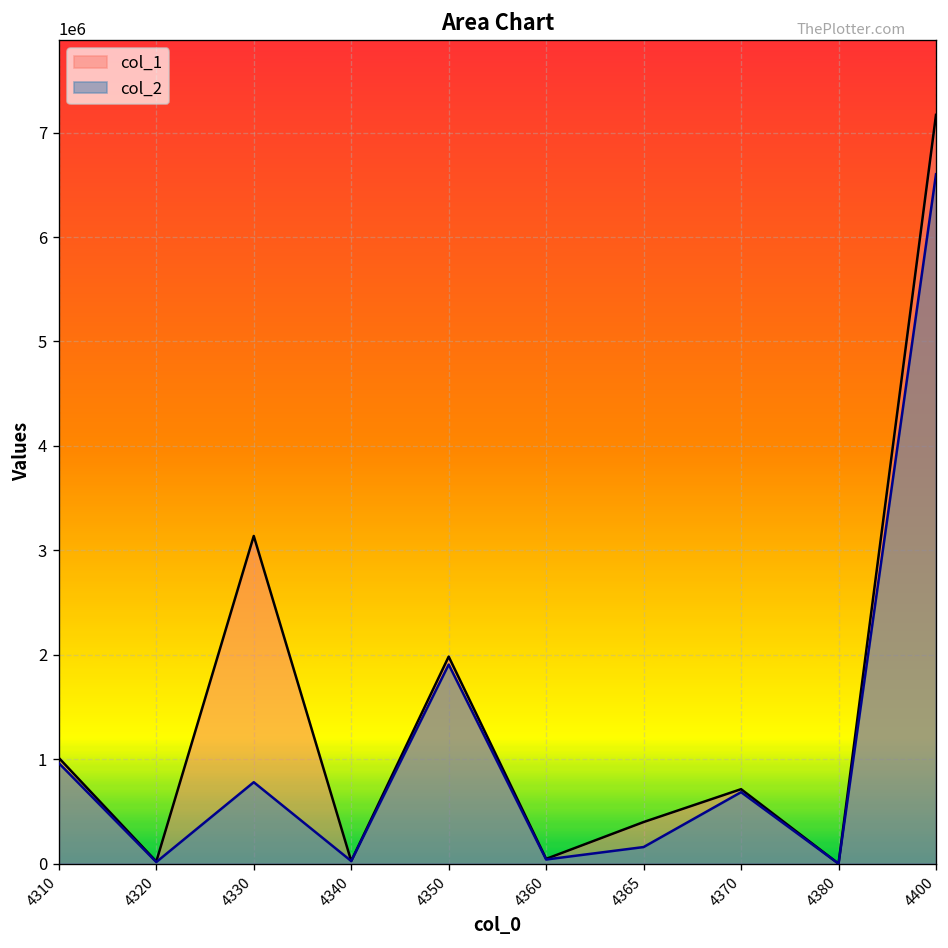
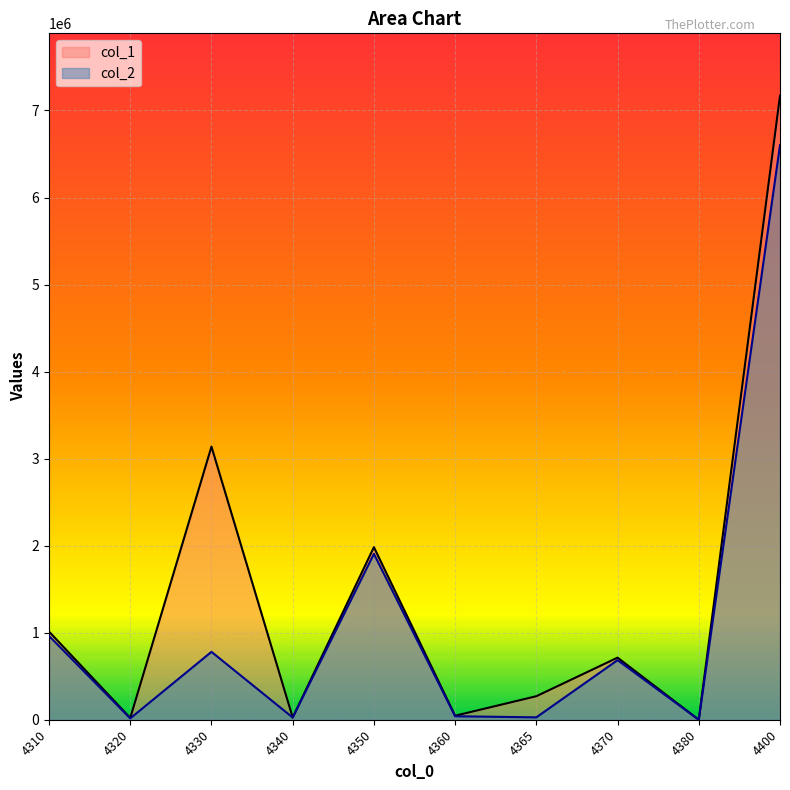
col_1, 4365: 400000 -> 300000
col_2, 4365: 200000 -> 0
